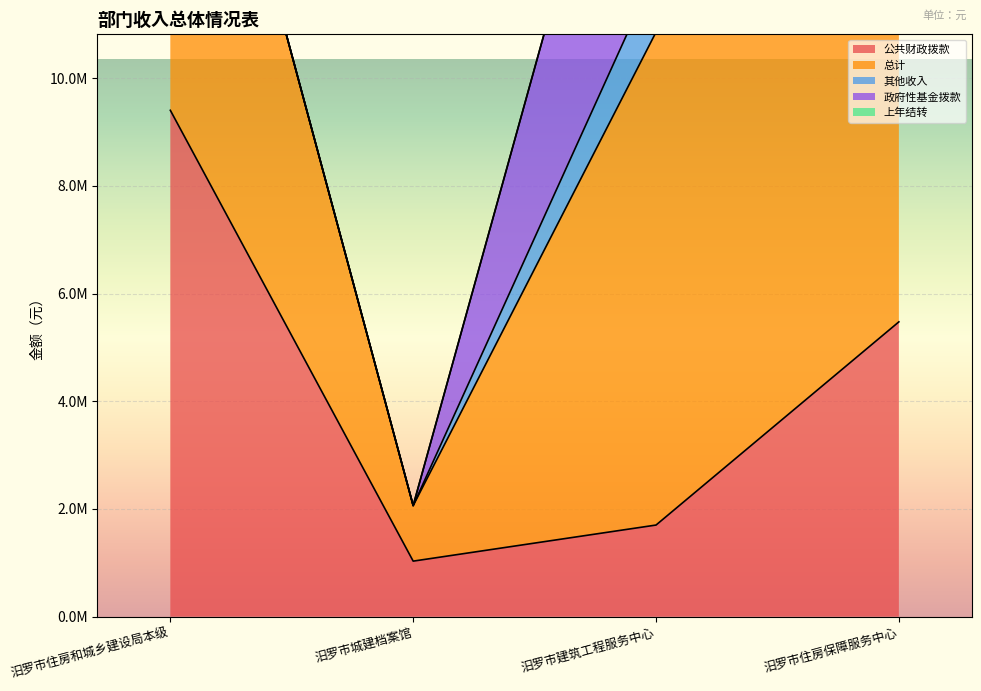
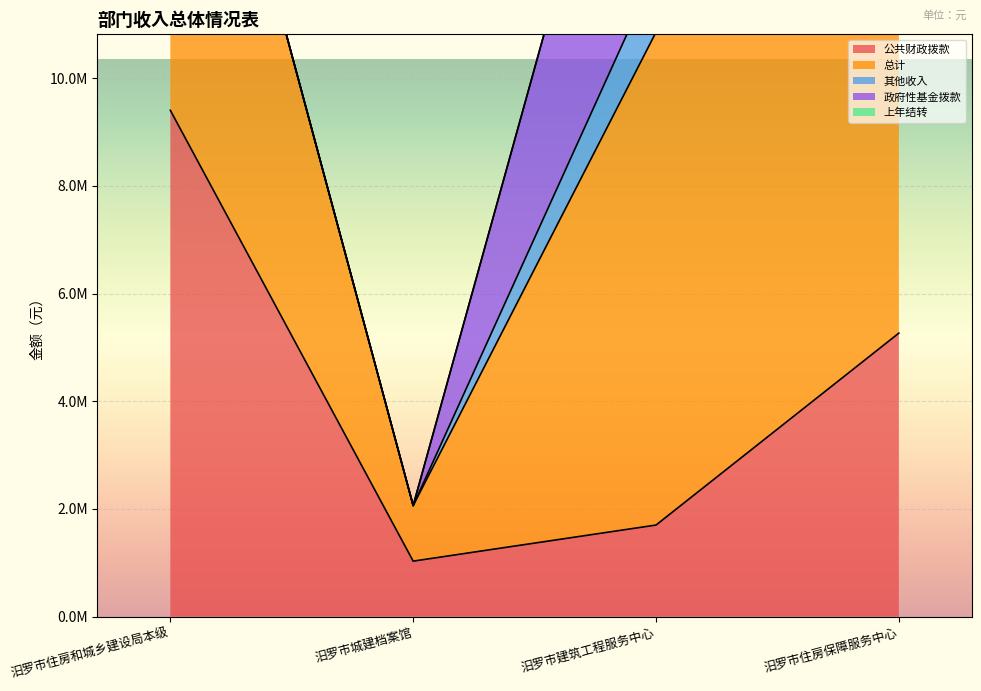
公共财政拨款, 汨罗市住房保障服务中心: 5500000 -> 5300000
